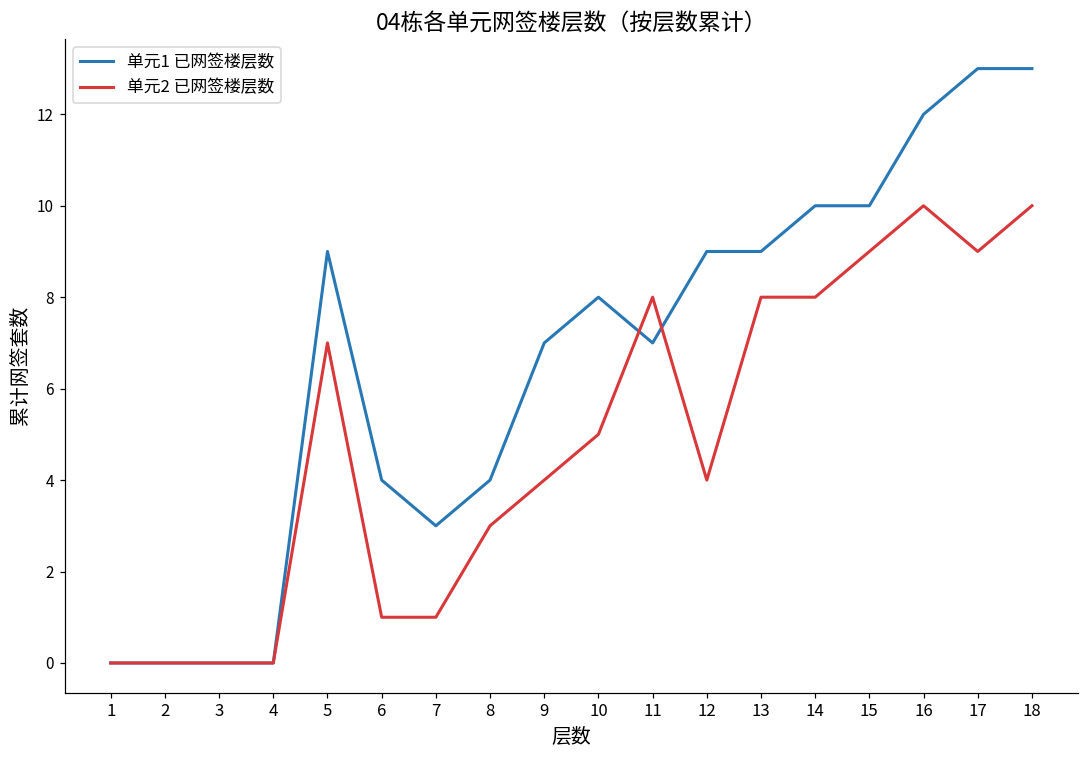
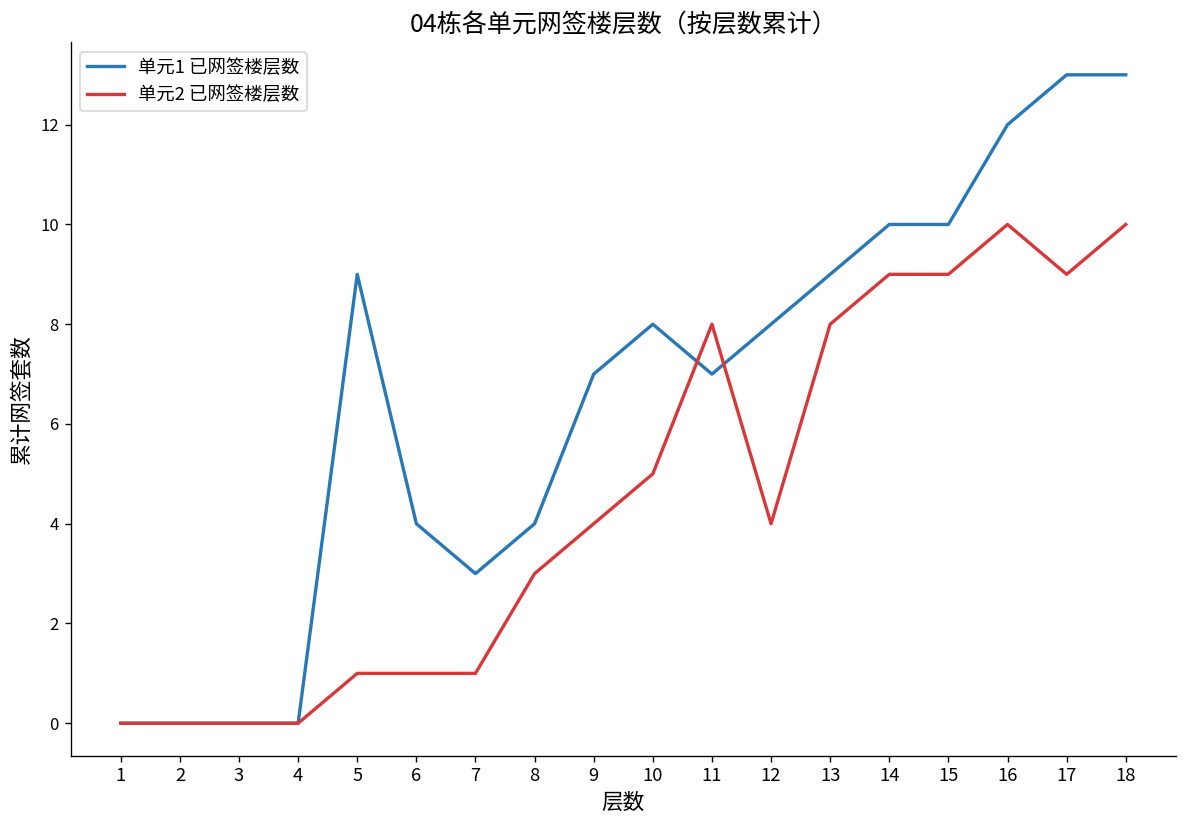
单元2 已网签楼层数, 5: 7 -> 1
单元1 已网签楼层数, 12: 9 -> 8
单元2 已网签楼层数, 14: 8 -> 9
